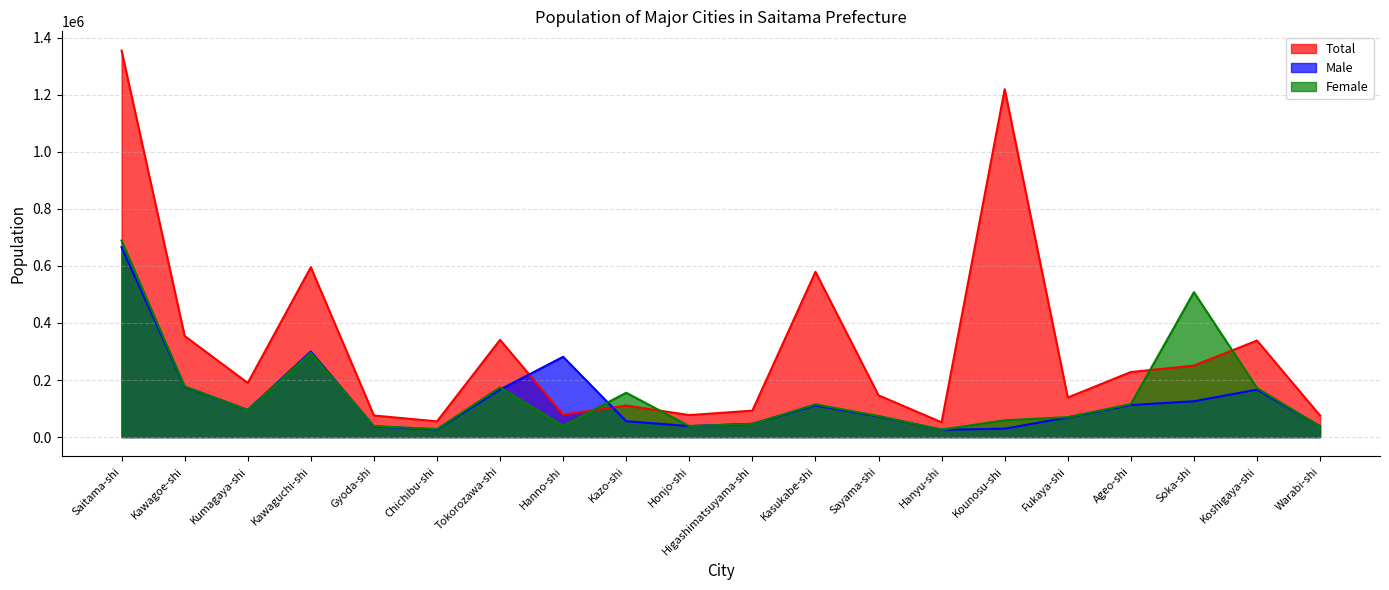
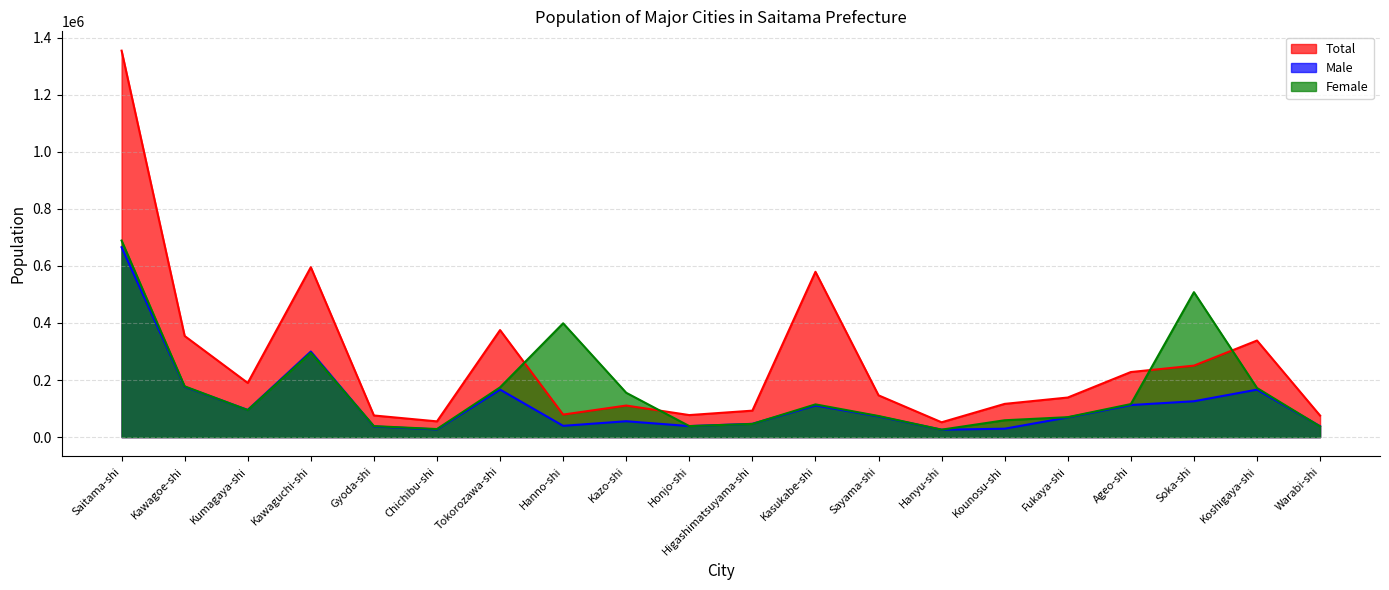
Total, Tokorozawa-shi: 340000 -> 380000
Male, Hanno-shi: 280000 -> 40000
Female, Hanno-shi: 40000 -> 400000
Total, Kounosu-shi: 1220000 -> 120000
